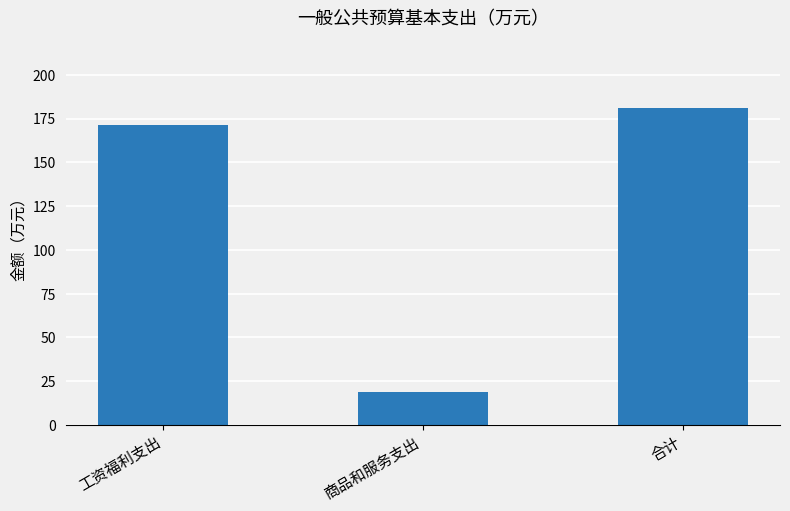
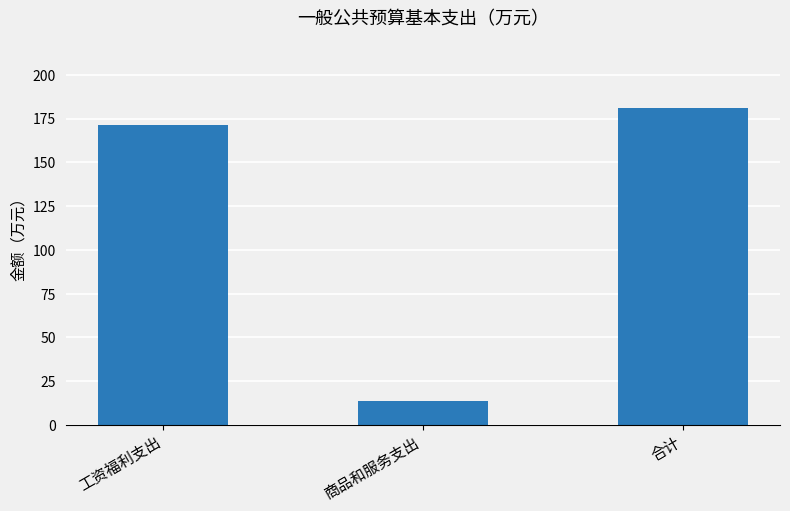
商品和服务支出: 19 -> 14
